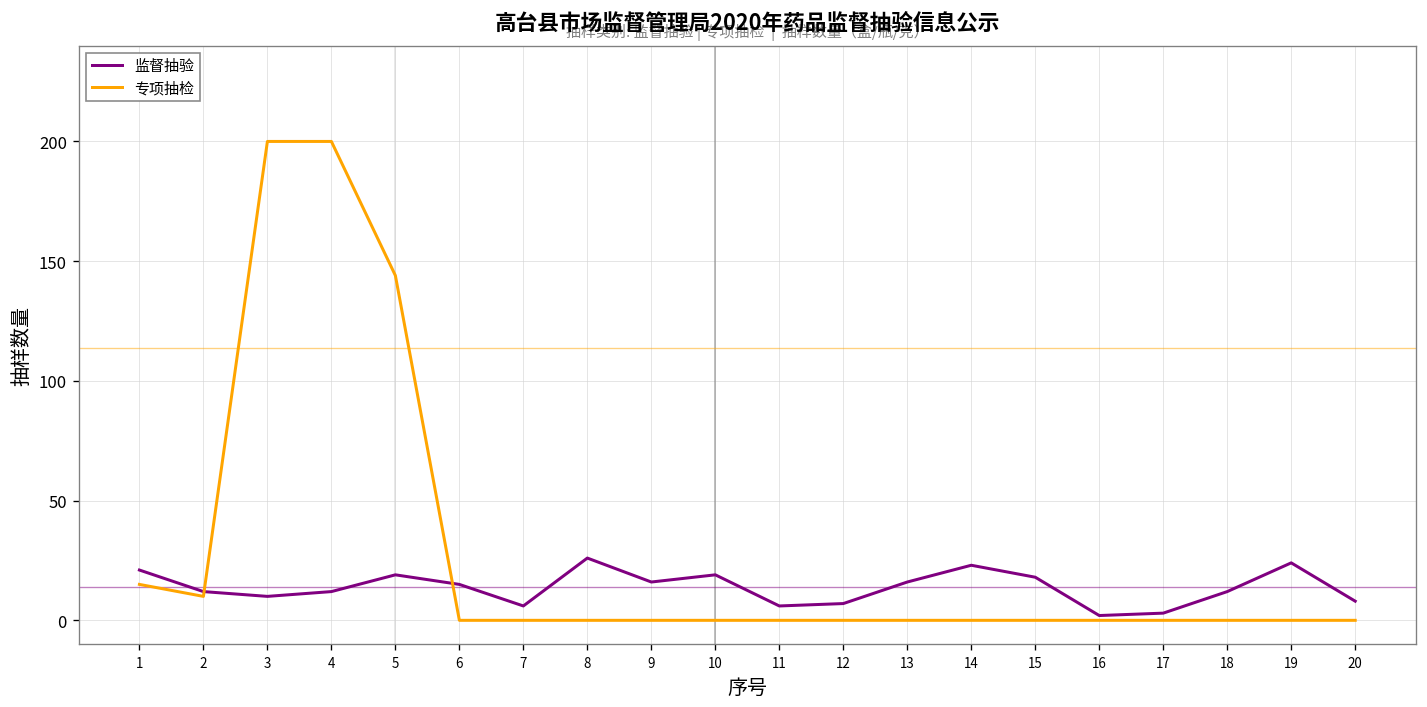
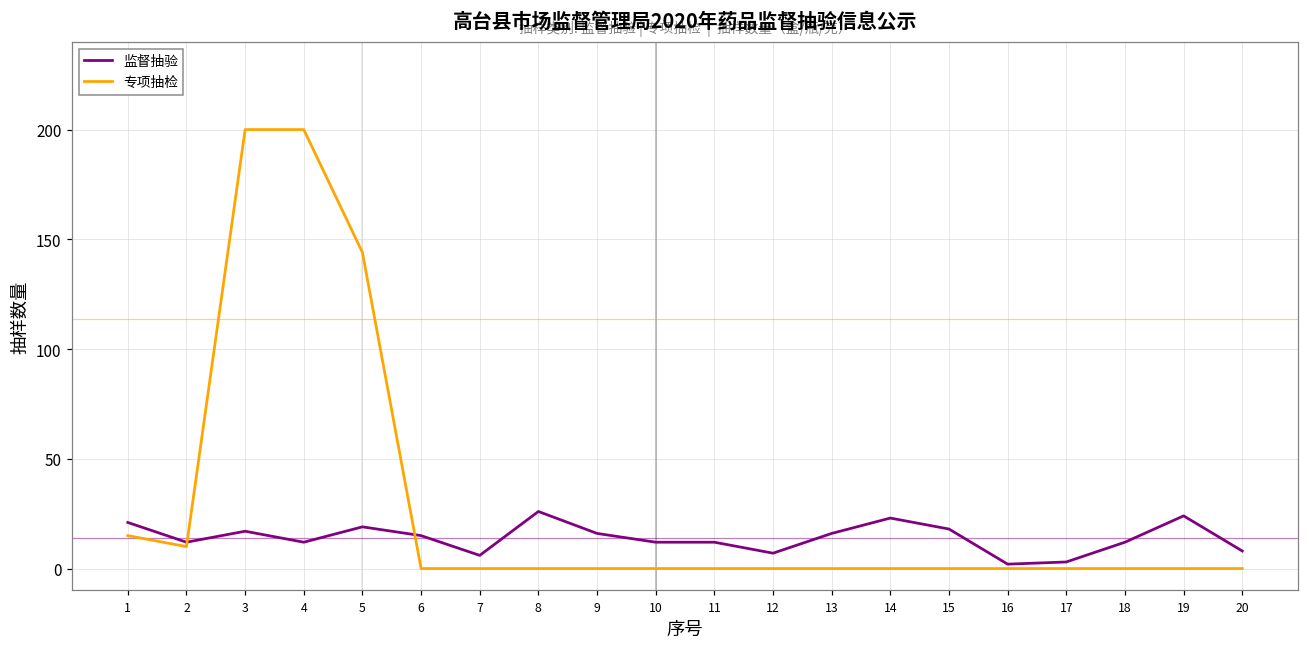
监督抽验, 3: 10 -> 17
监督抽验, 10: 19 -> 12
监督抽验, 11: 6 -> 12
